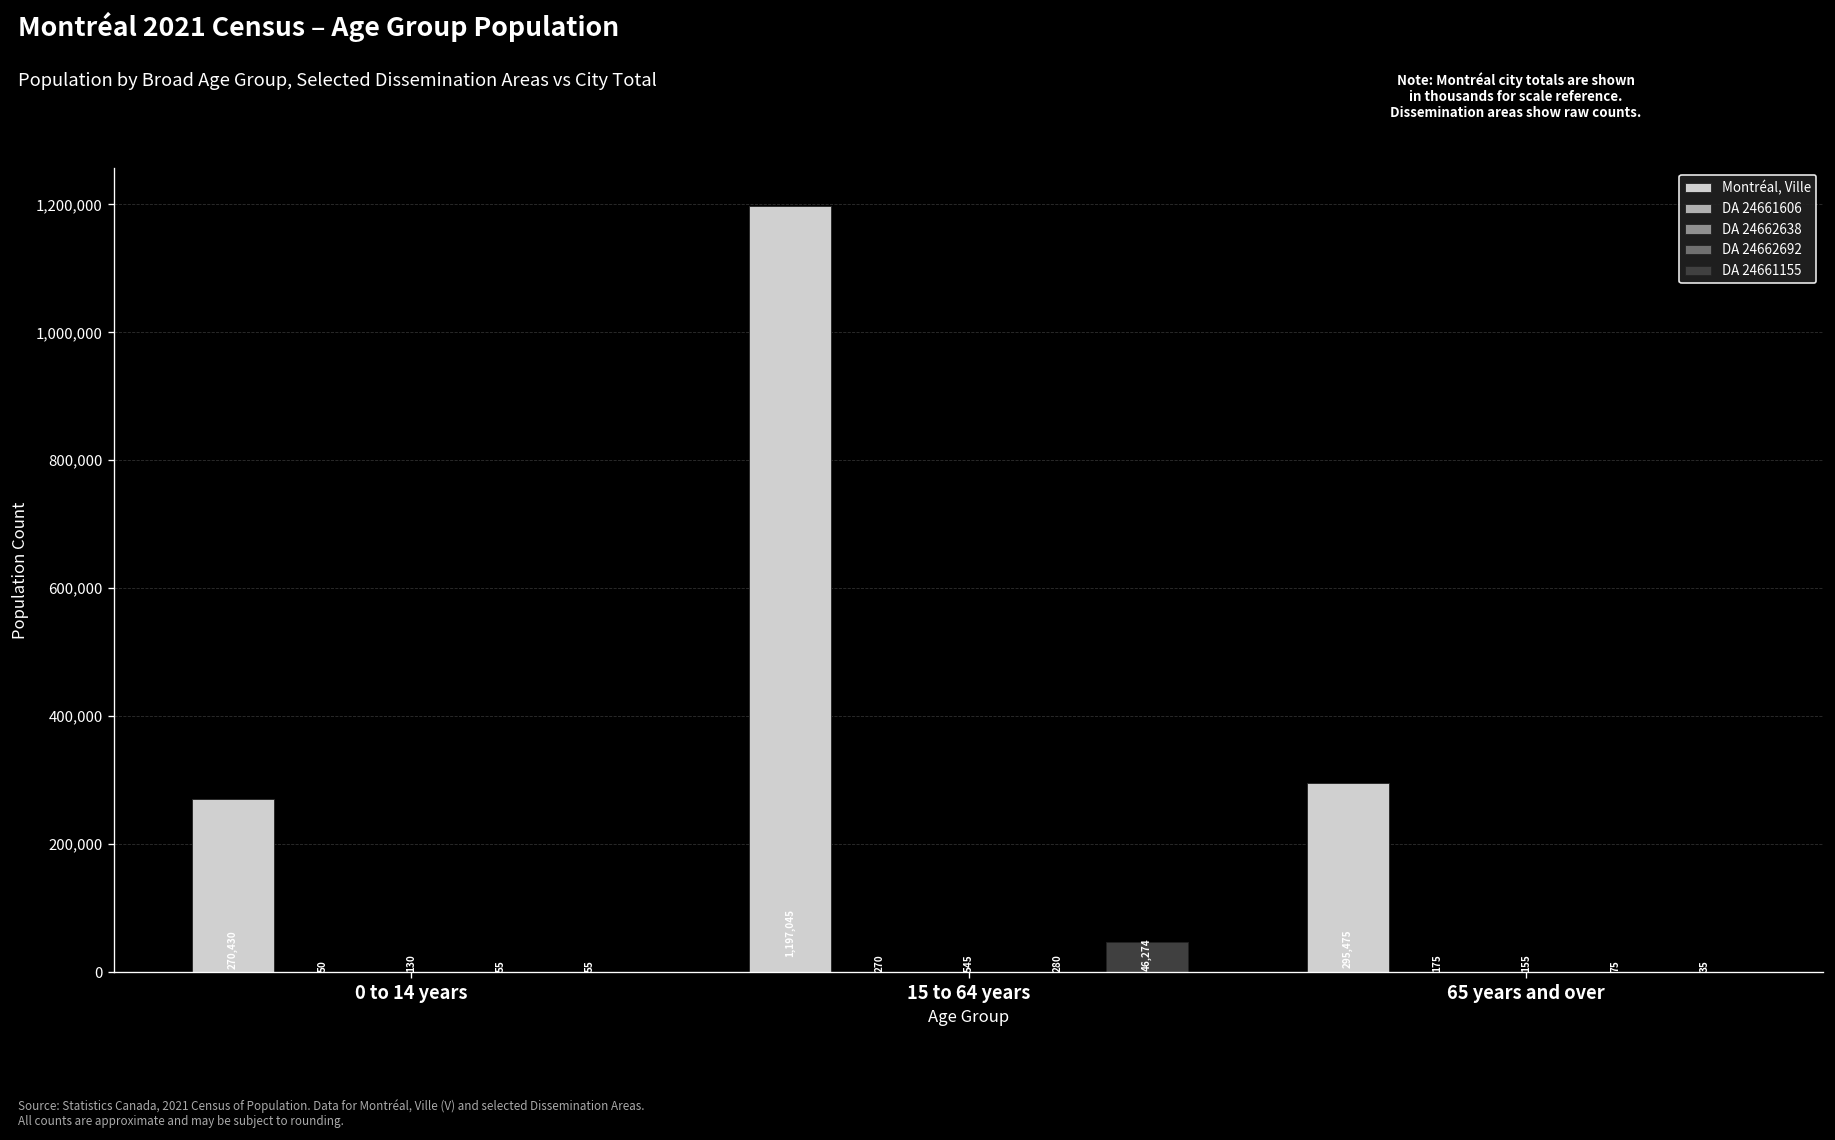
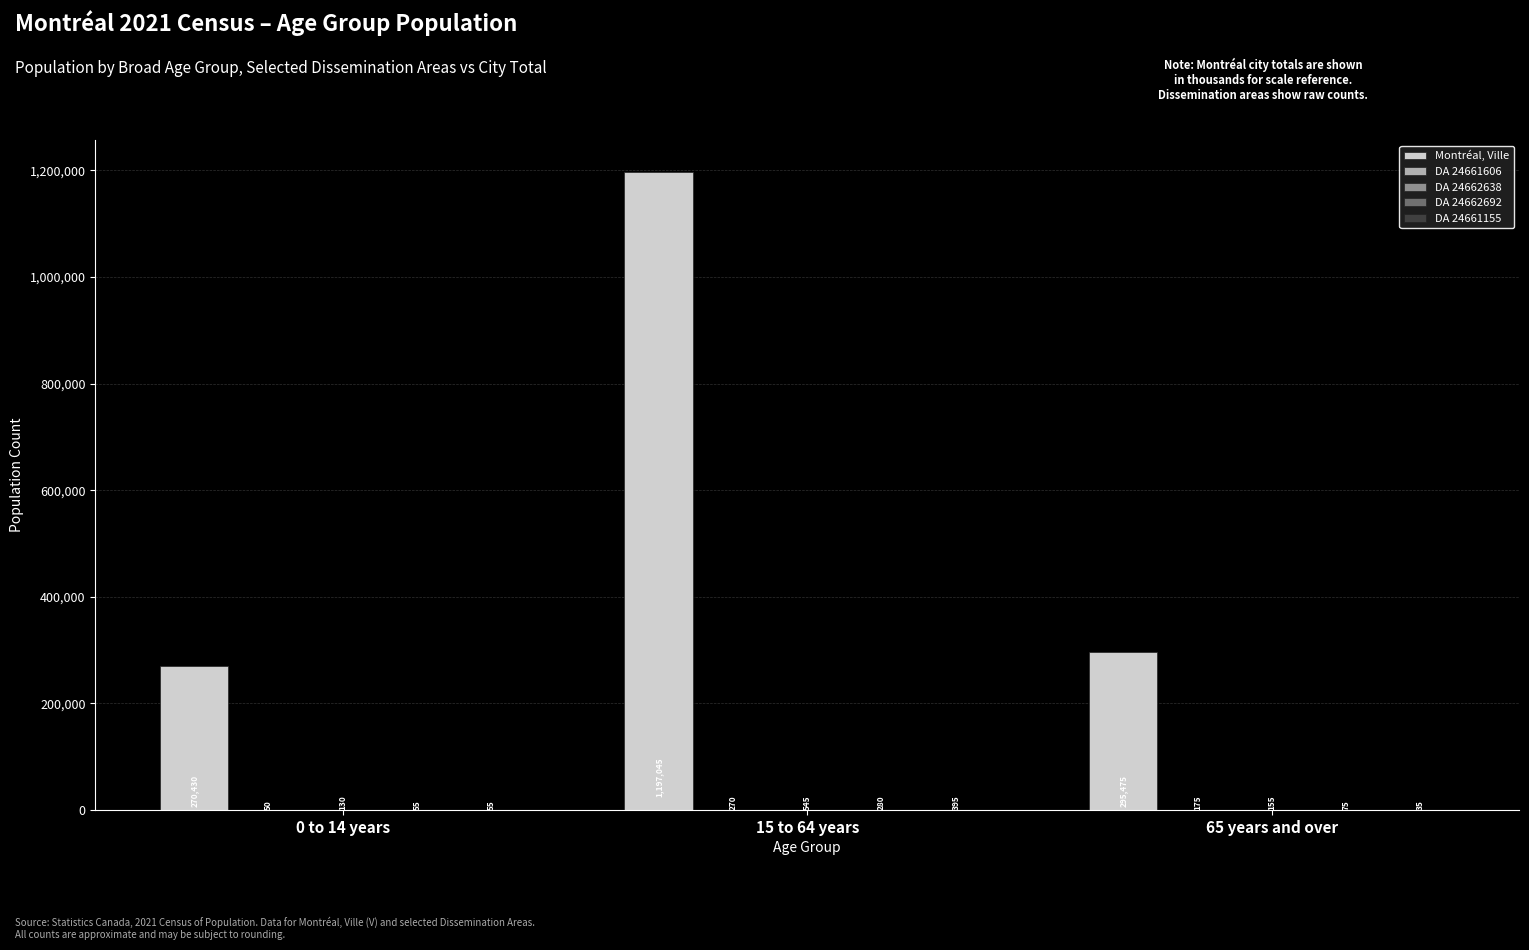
DA 24661155, 15 to 64 years: 46,274 -> 395
